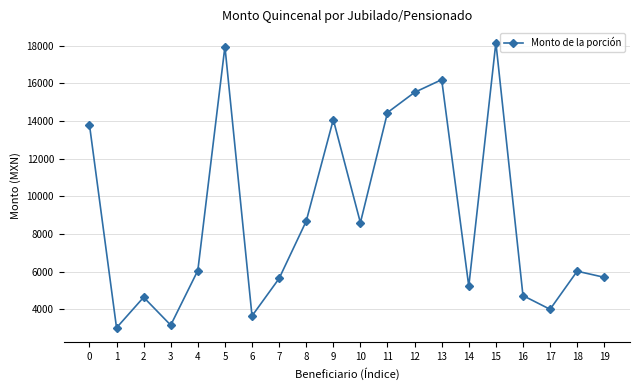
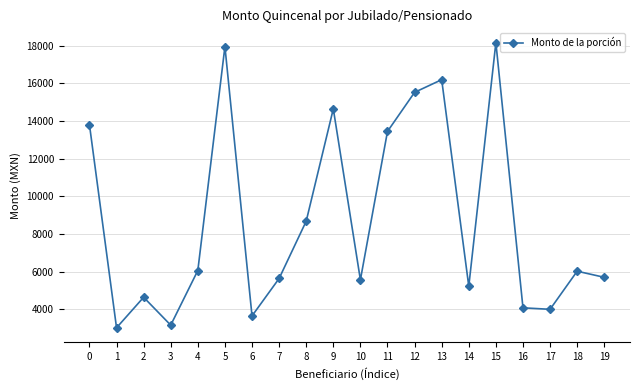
9: 14100 -> 14600
10: 8600 -> 5600
11: 14400 -> 13400
16: 4700 -> 4100
